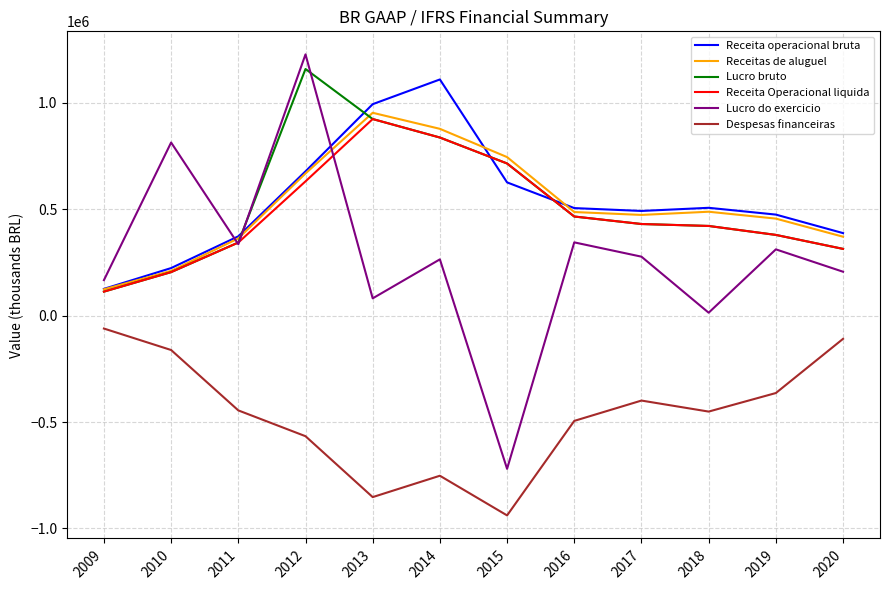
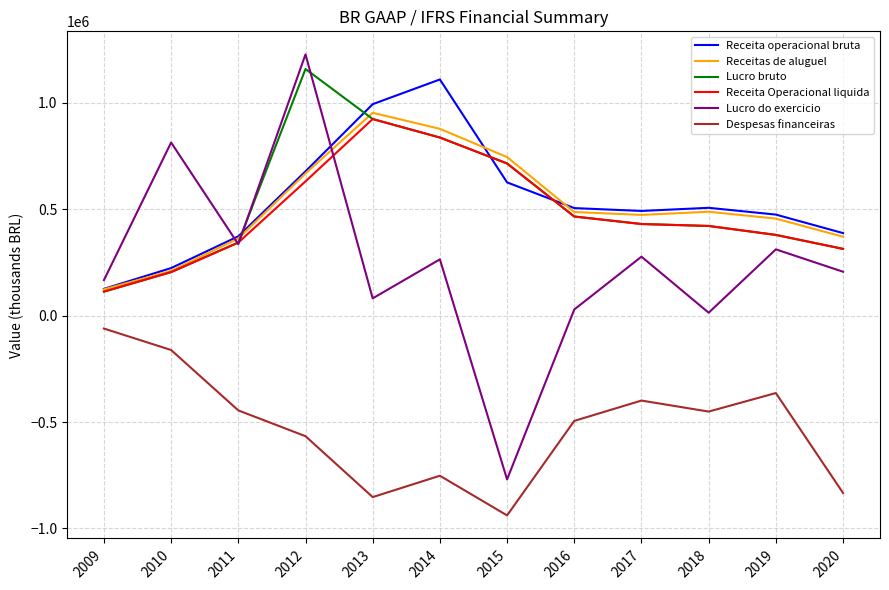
Lucro do exercicio, 2015: -720000 -> -770000
Lucro do exercicio, 2016: 340000 -> 30000
Despesas financeiras, 2020: -110000 -> -830000
